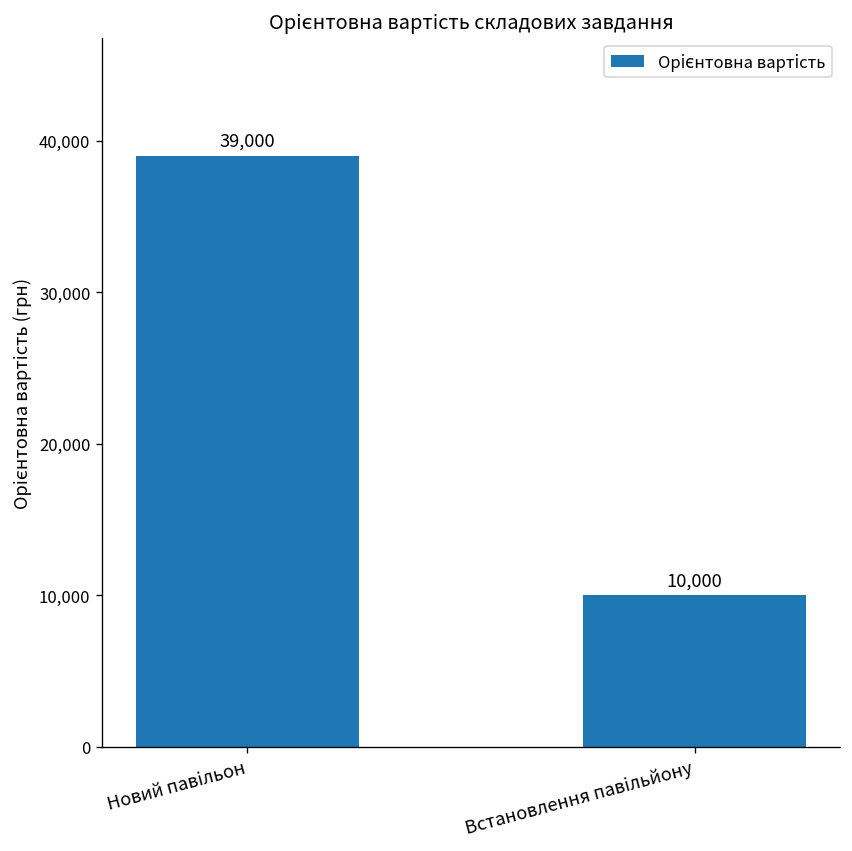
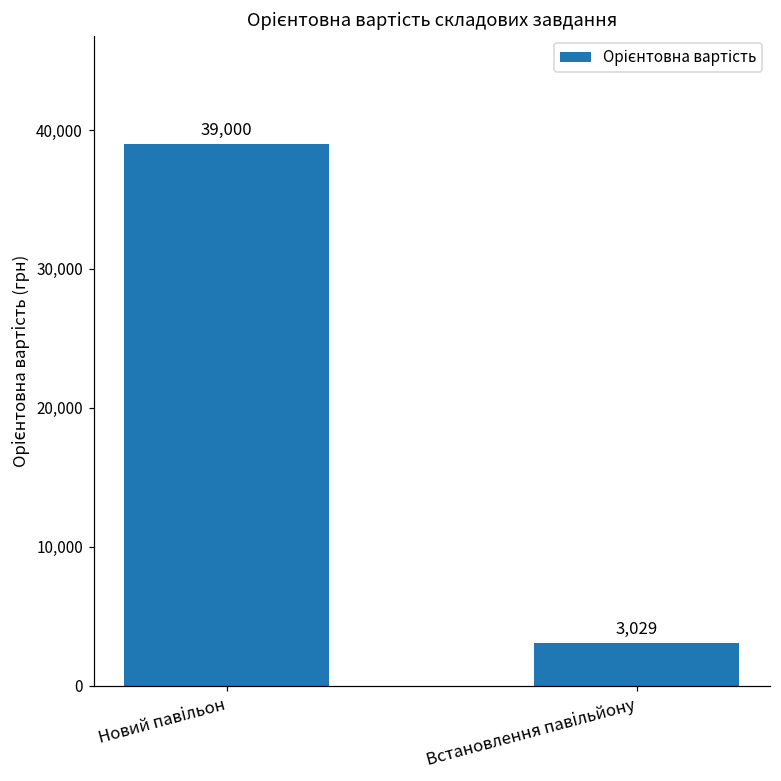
Встановлення павільйону: 10,000 -> 3,029
